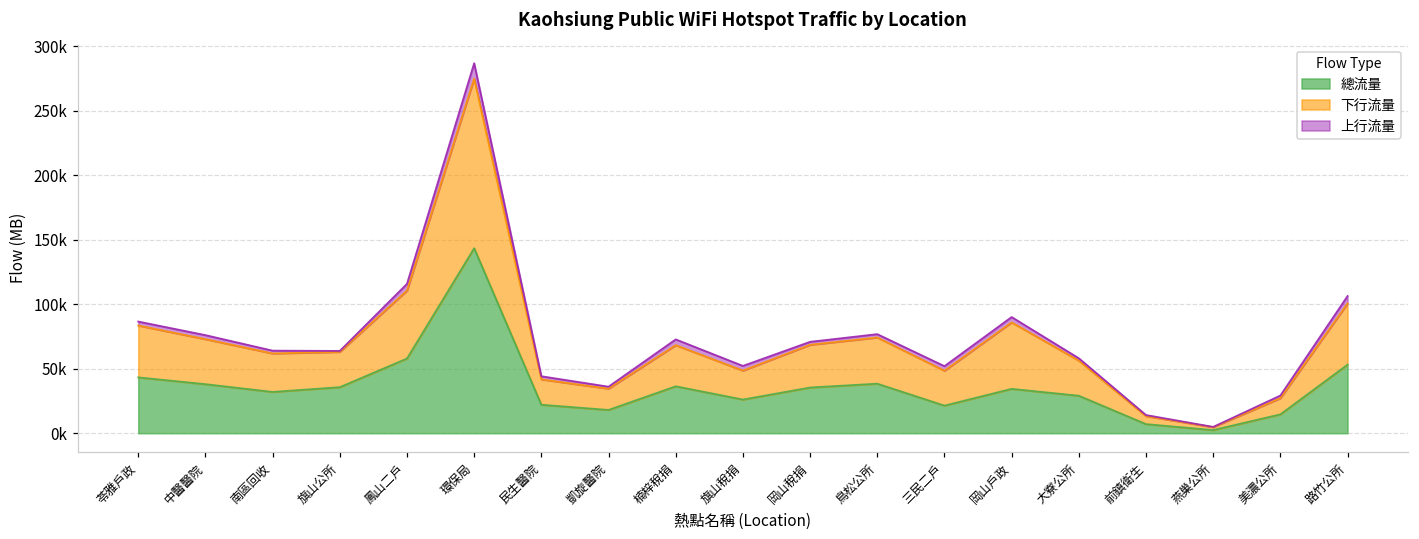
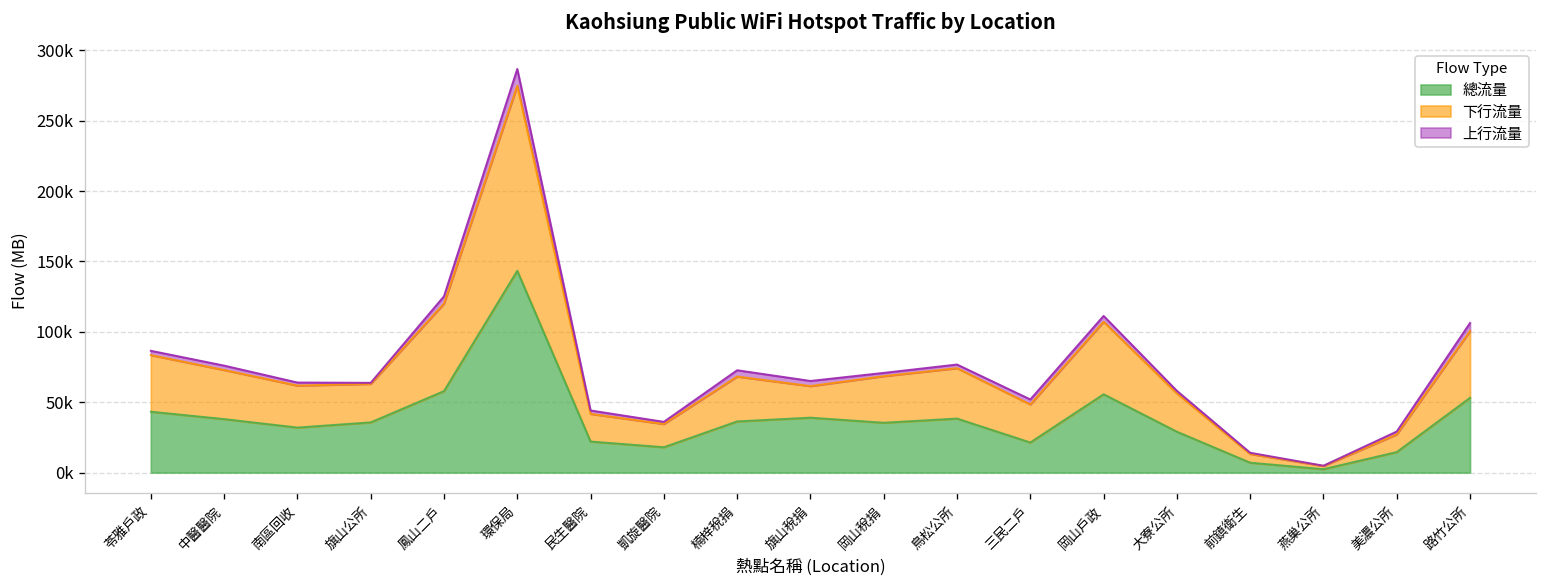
下行流量, 鳳山二戶: 53000 -> 62000
總流量, 旗山稅捐: 26000 -> 39000
總流量, 岡山戶政: 34000 -> 56000
